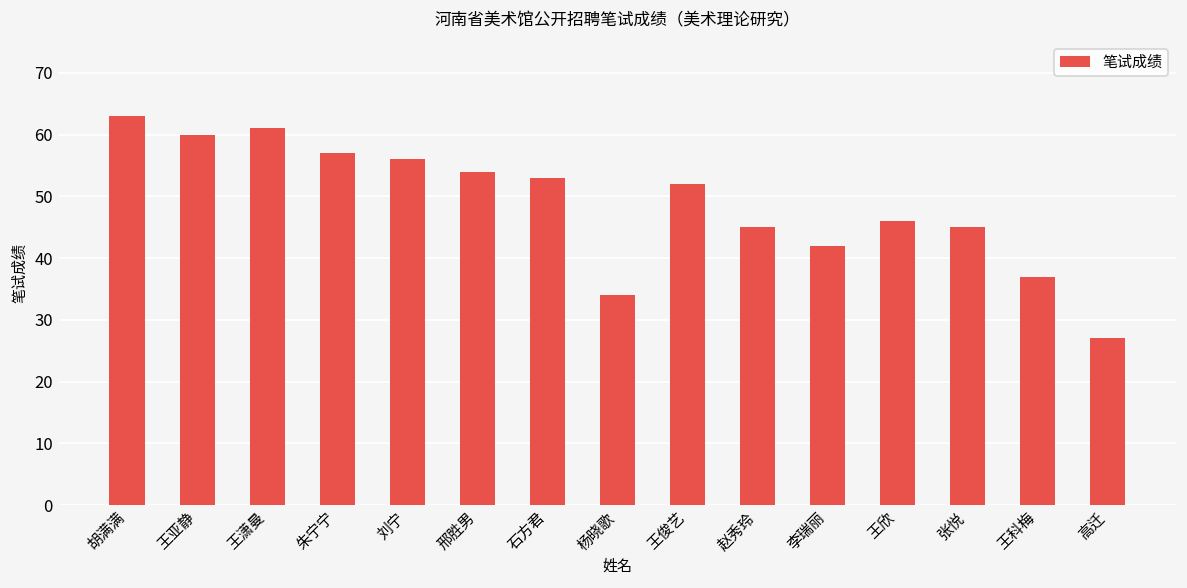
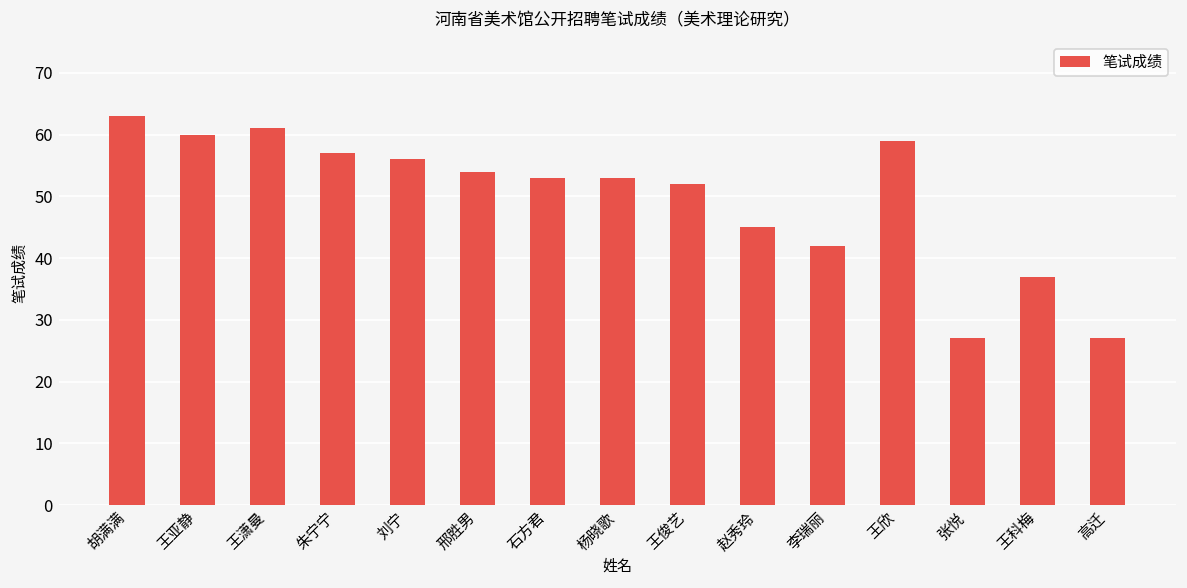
杨晓歌: 34 -> 53
王欣: 46 -> 59
张悦: 45 -> 27
